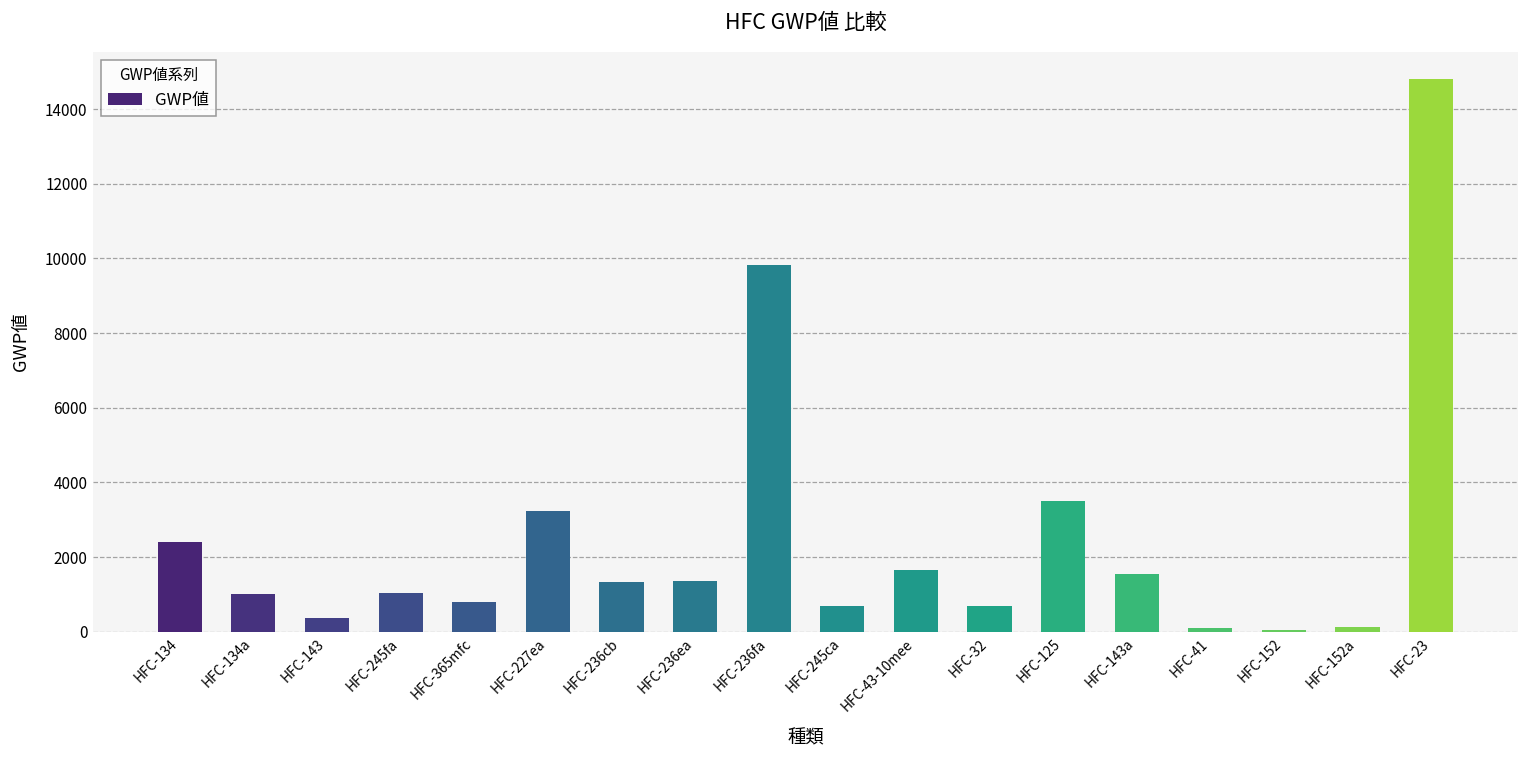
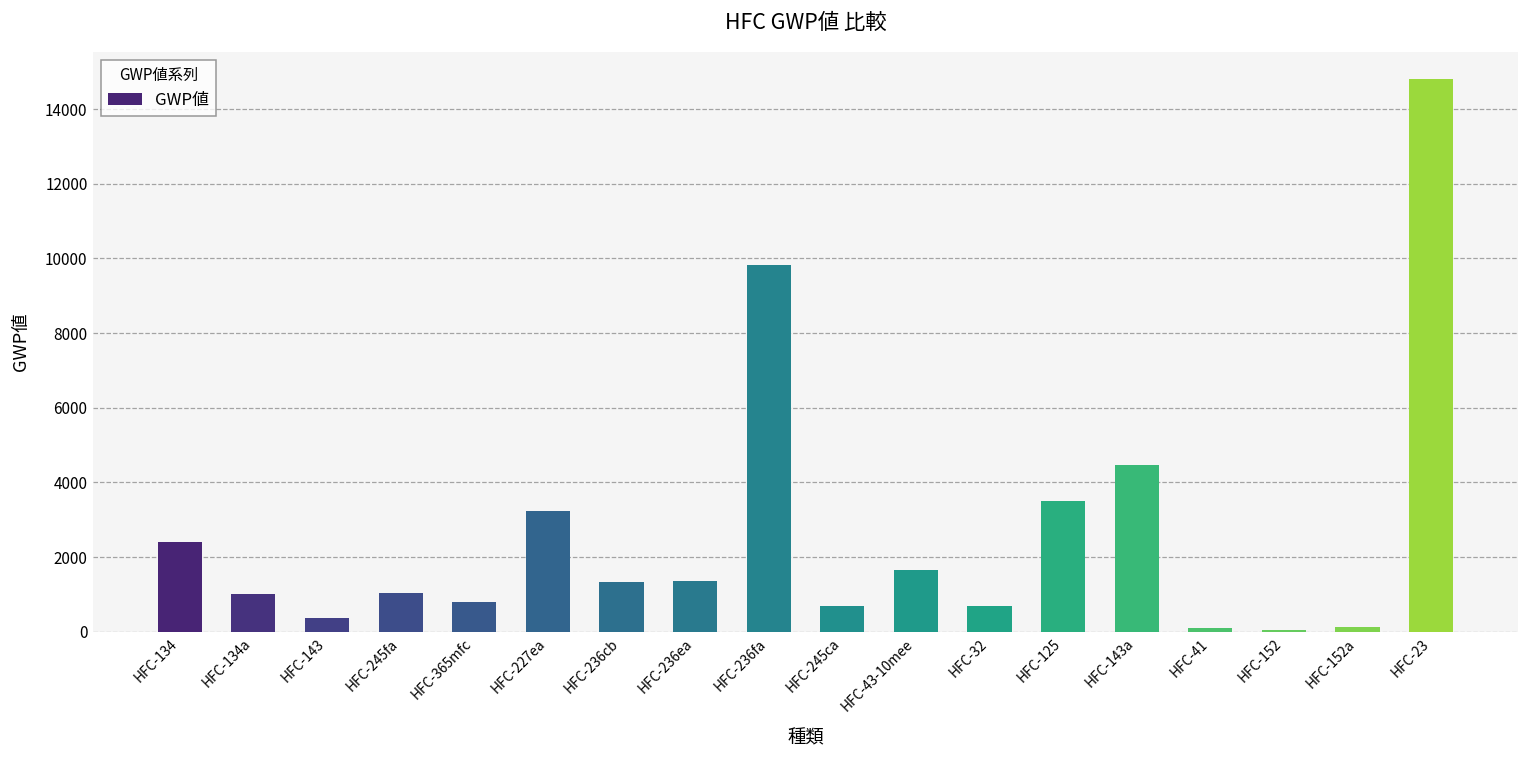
HFC-143a: 1600 -> 4500
